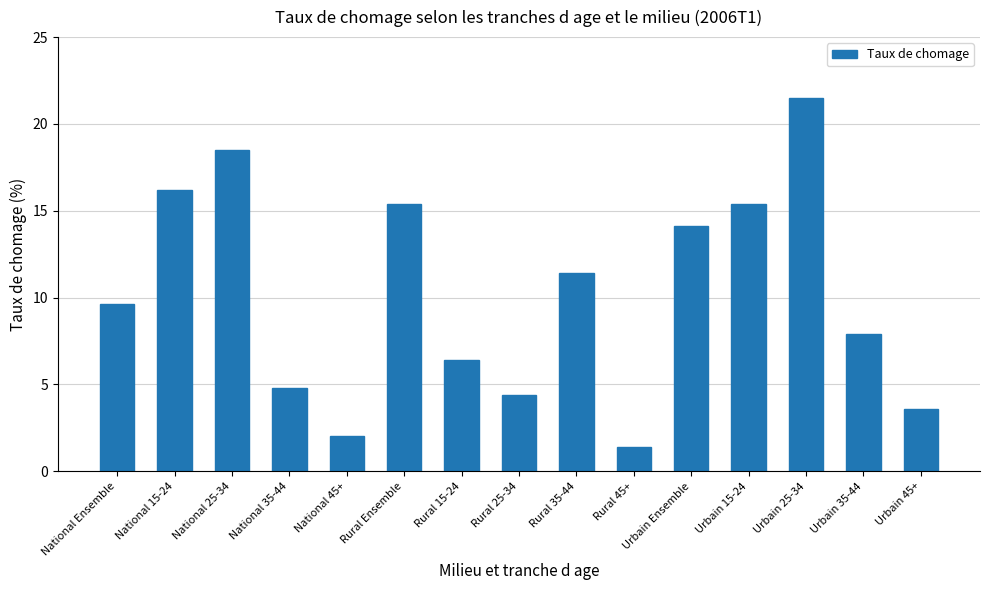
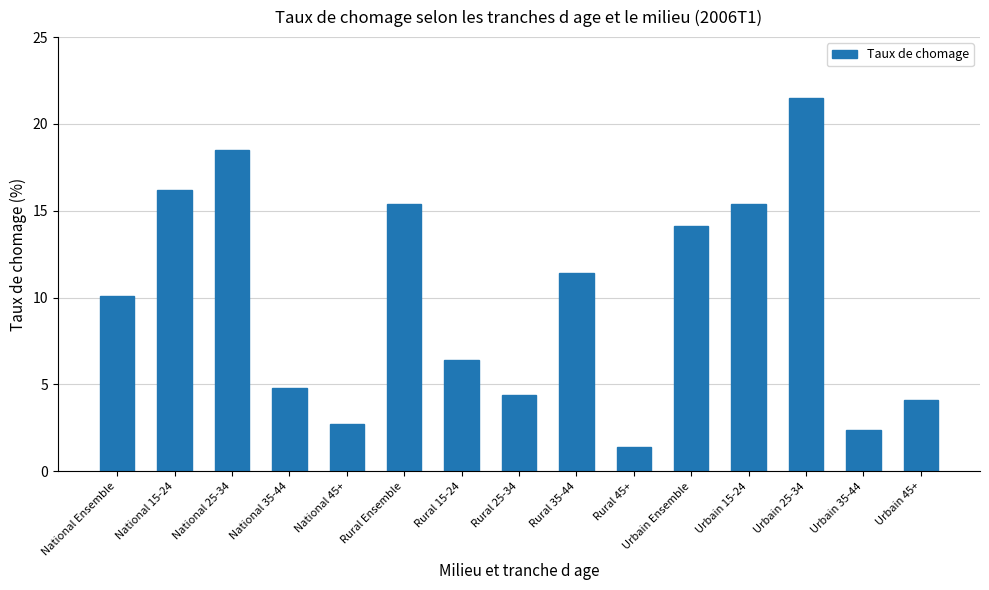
National Ensemble: 9.6 -> 10.1
National 45+: 2.0 -> 2.7
Urbain 35-44: 7.9 -> 2.4
Urbain 45+: 3.6 -> 4.1
